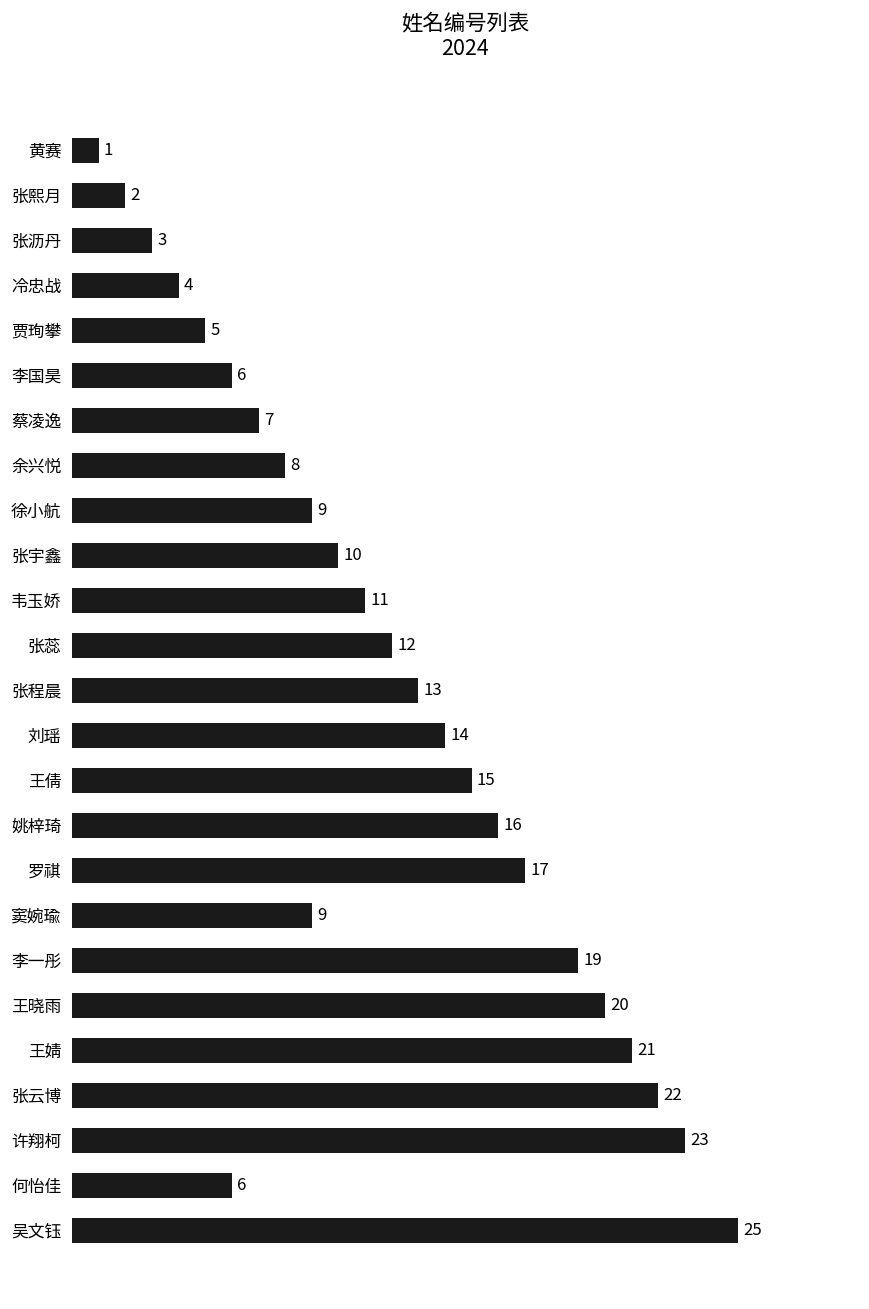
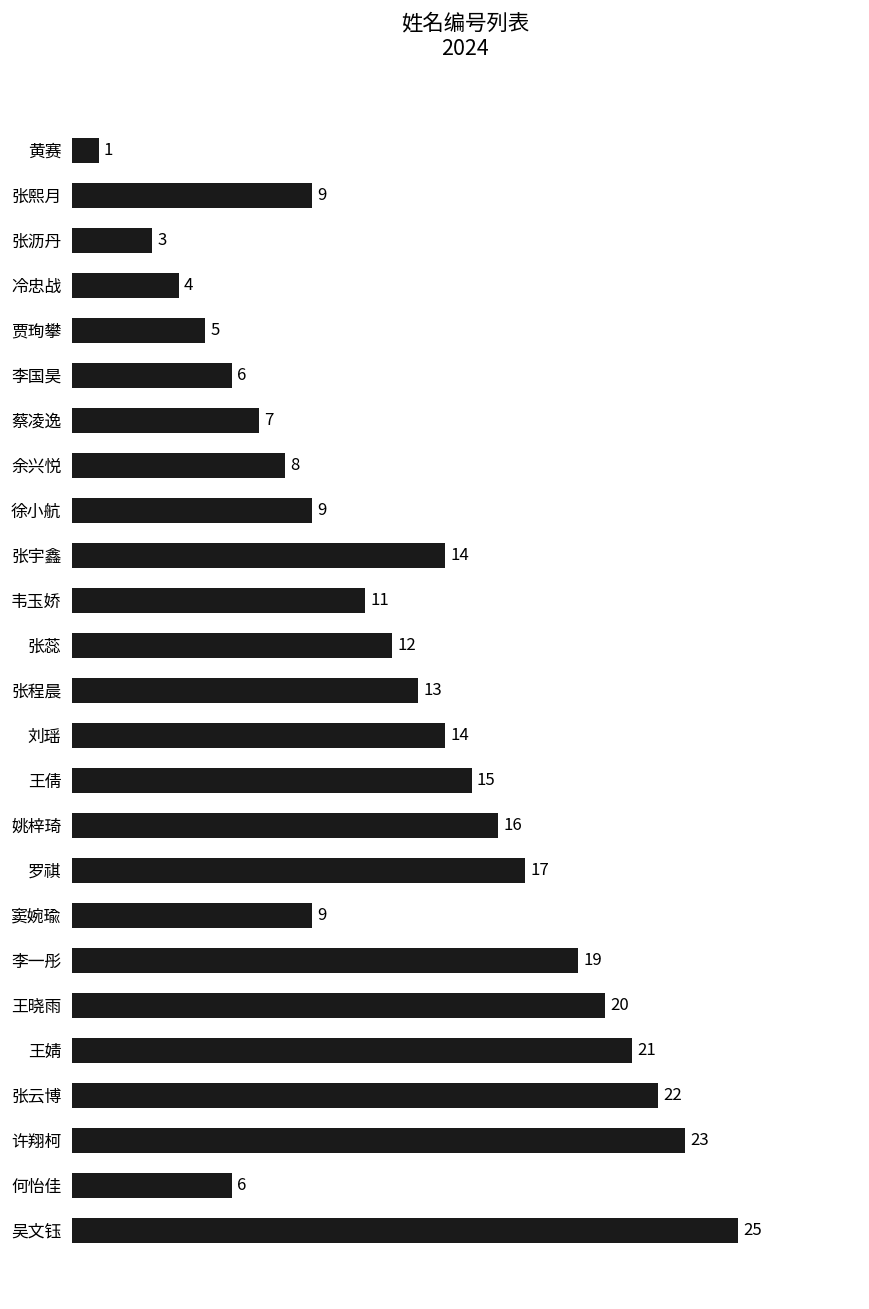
张熙月: 2 -> 9
张宇鑫: 10 -> 14
